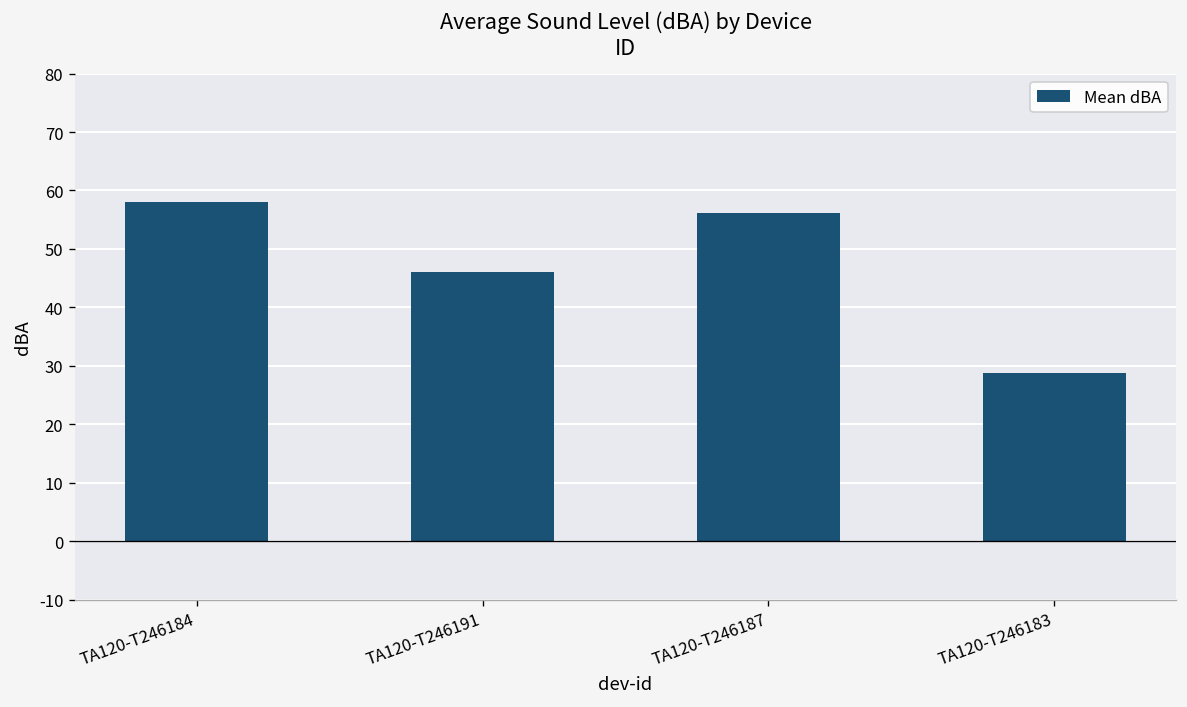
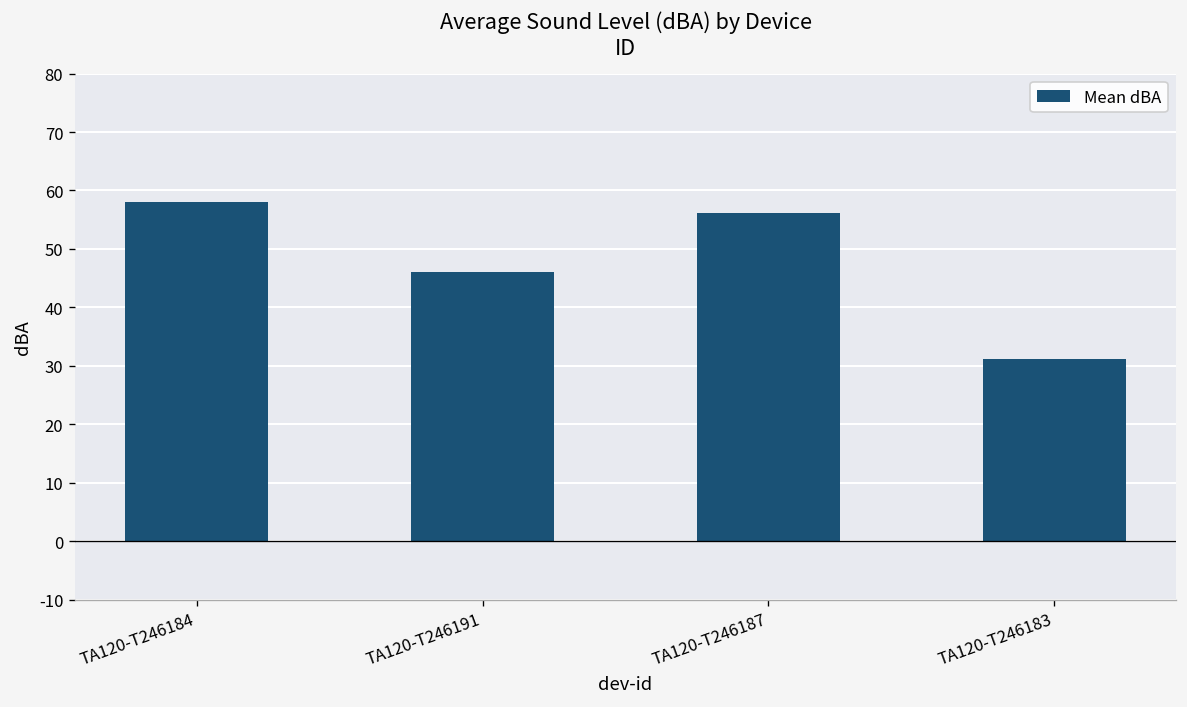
TA120-T246183: 29 -> 31
